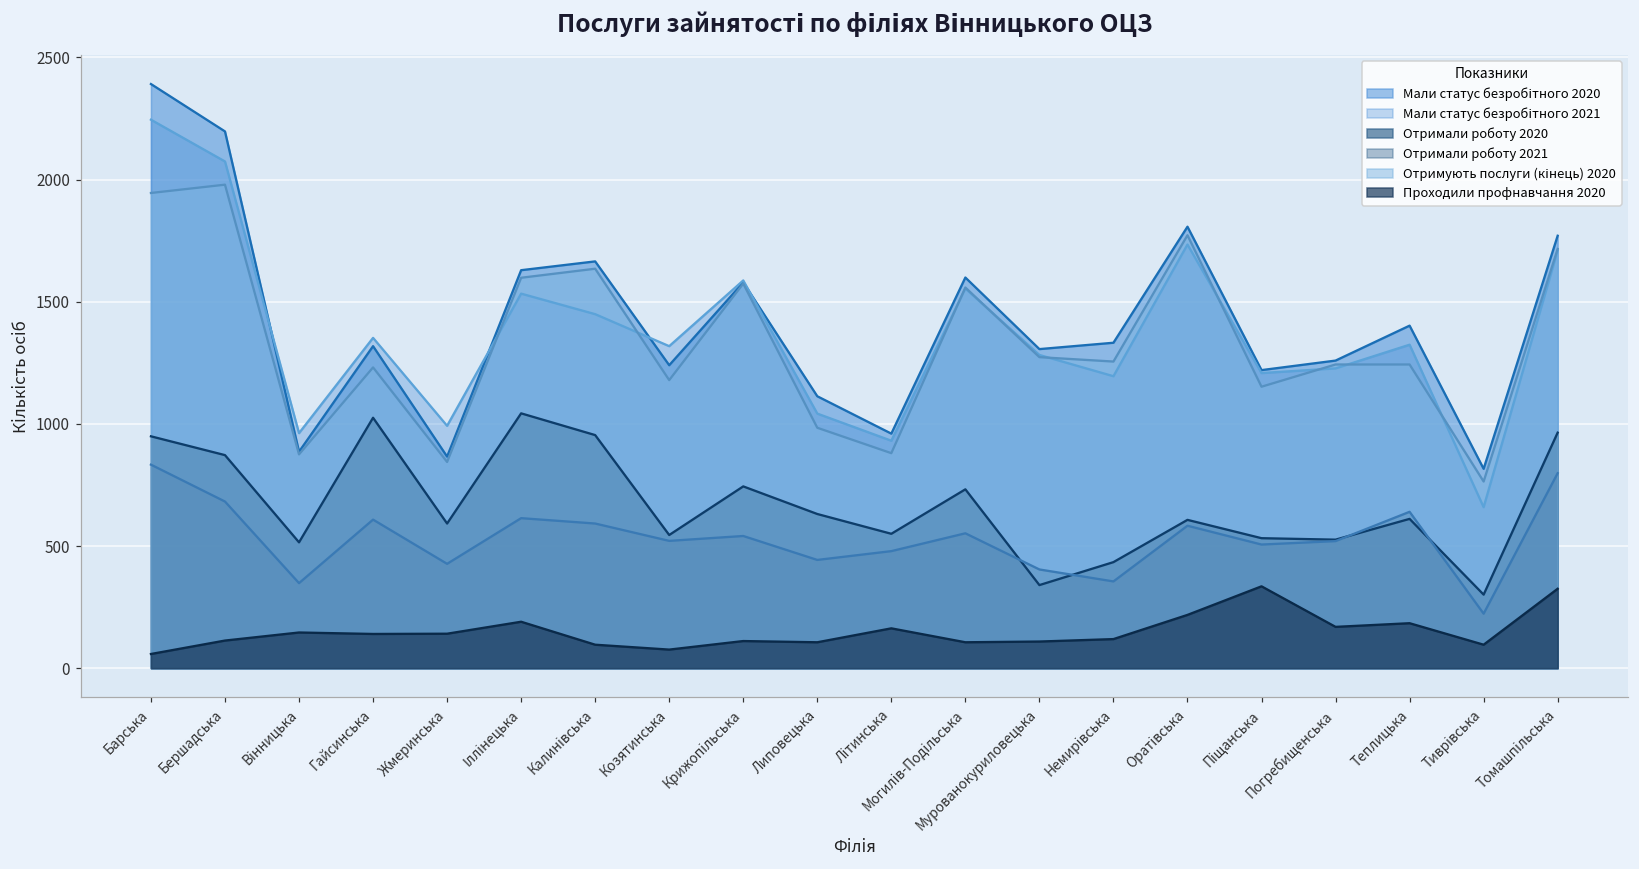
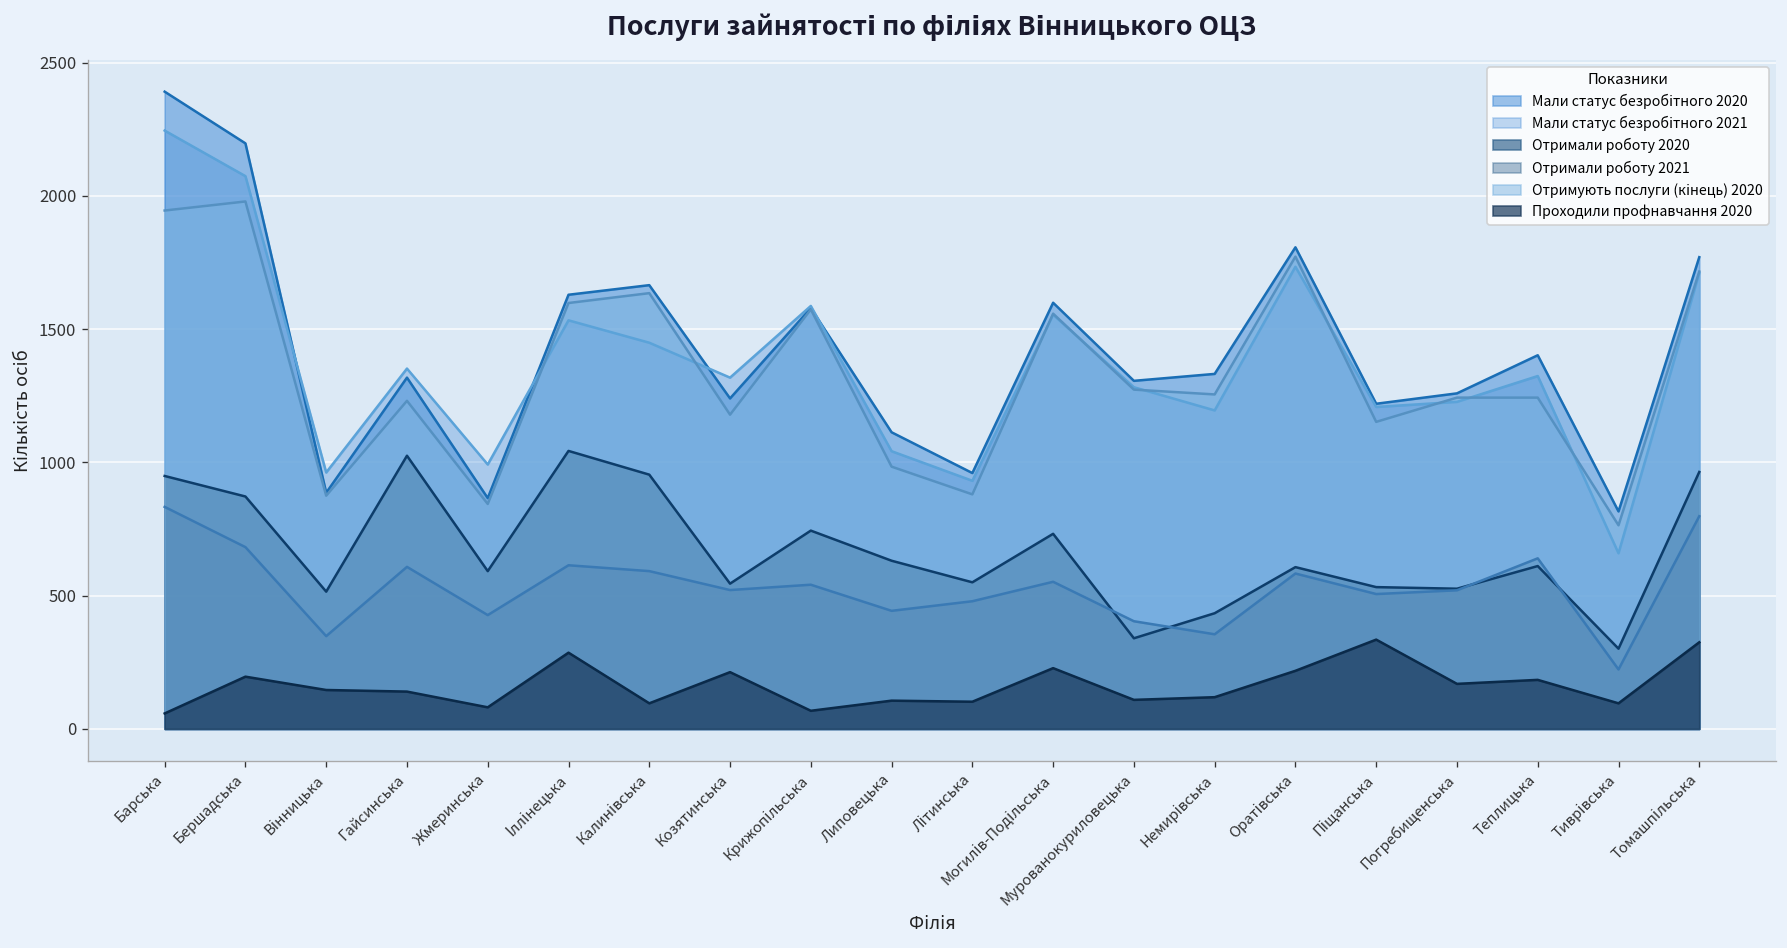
Проходили профнавчання 2020, Бершадська: 110 -> 200
Проходили профнавчання 2020, Жмеринська: 140 -> 80
Проходили профнавчання 2020, Іллінецька: 190 -> 290
Проходили профнавчання 2020, Козятинська: 80 -> 210
Проходили профнавчання 2020, Крижопільська: 110 -> 70
Проходили профнавчання 2020, Літинська: 160 -> 100
Проходили профнавчання 2020, Могилів-Подільська: 110 -> 230
